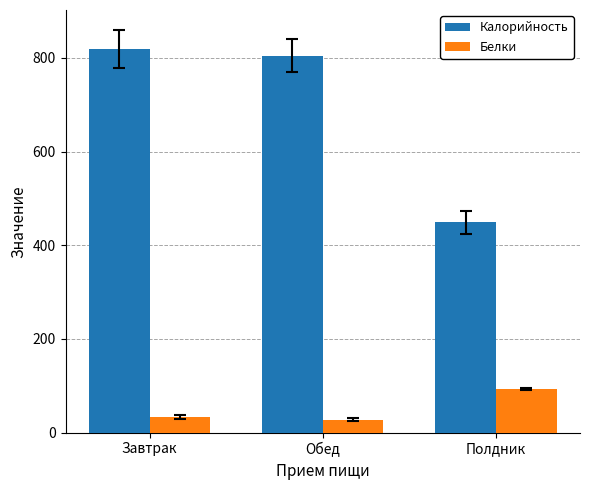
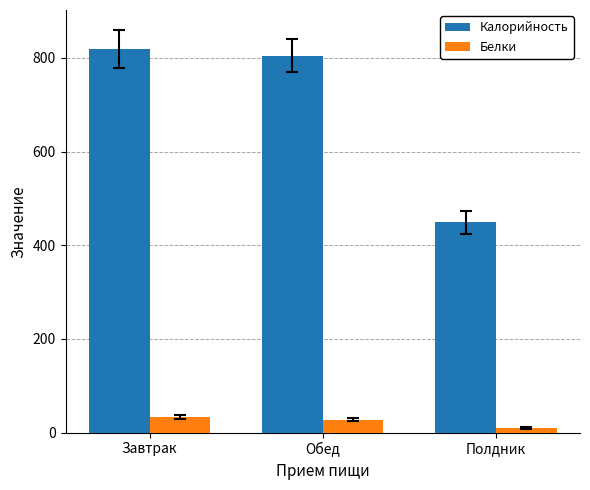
Белки, Полдник: 90 -> 10
